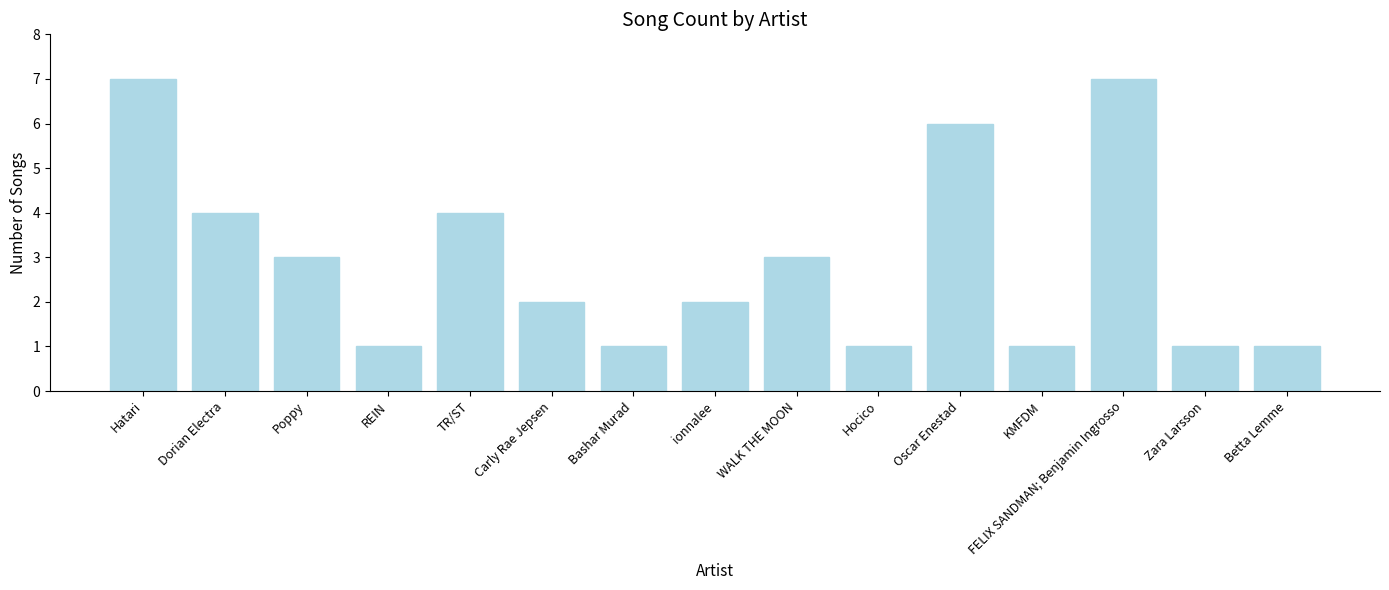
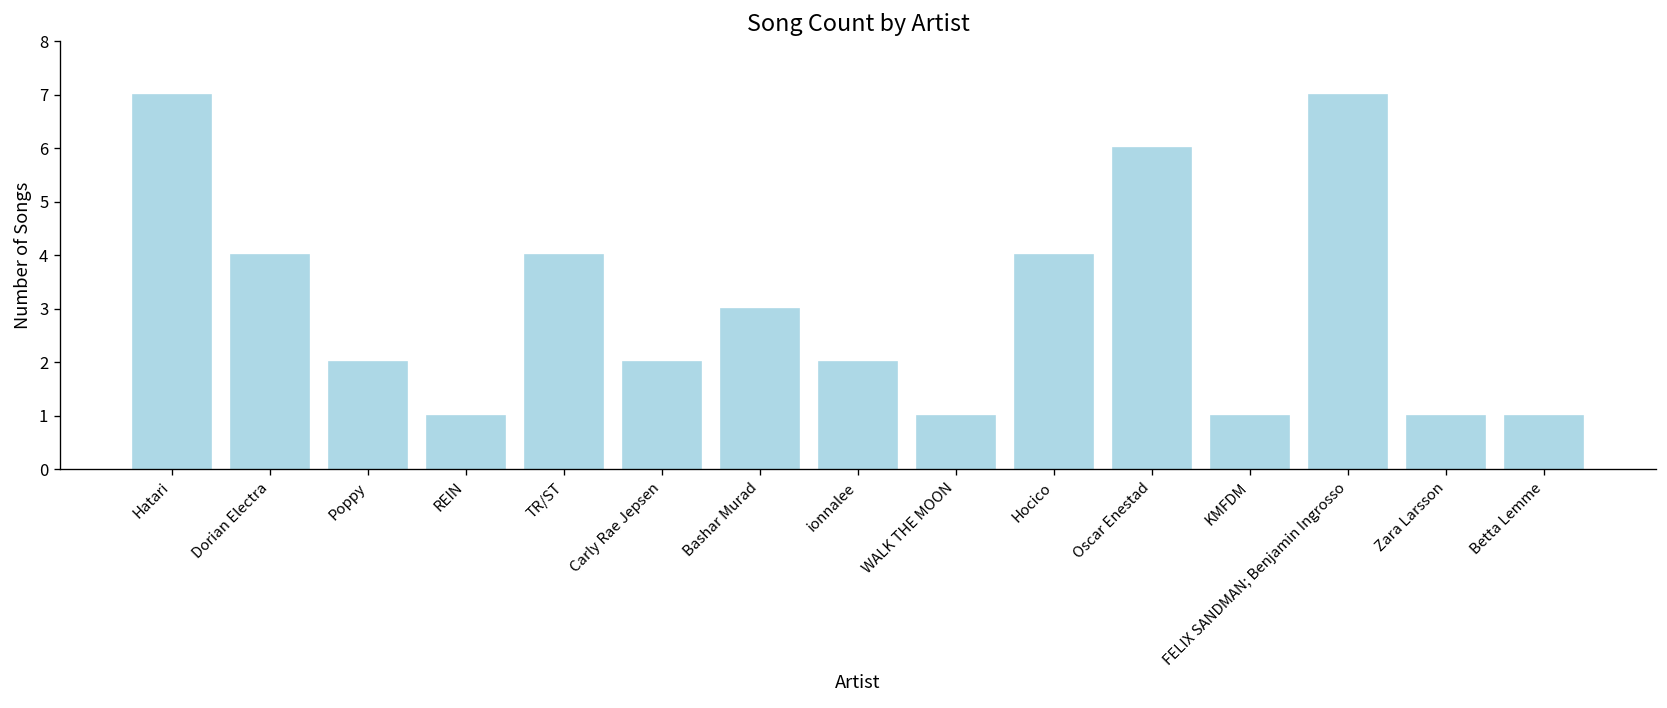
Poppy: 3 -> 2
Bashar Murad: 1 -> 3
WALK THE MOON: 3 -> 1
Hocico: 1 -> 4
